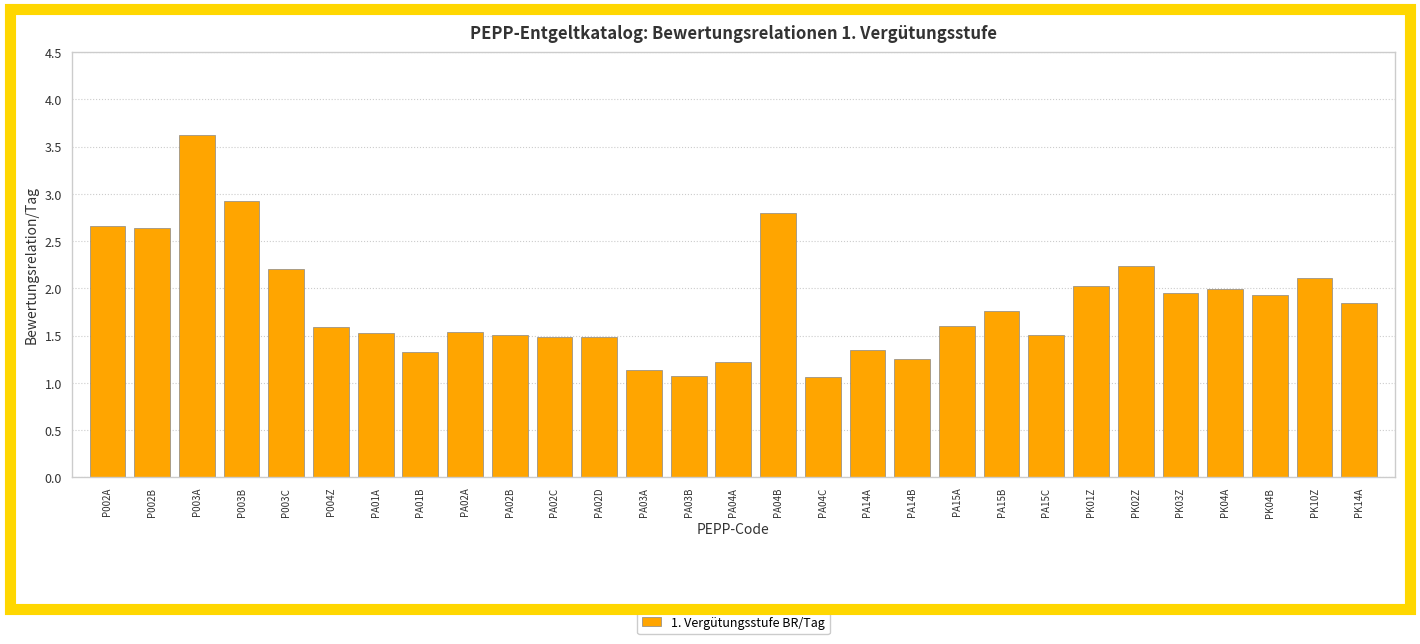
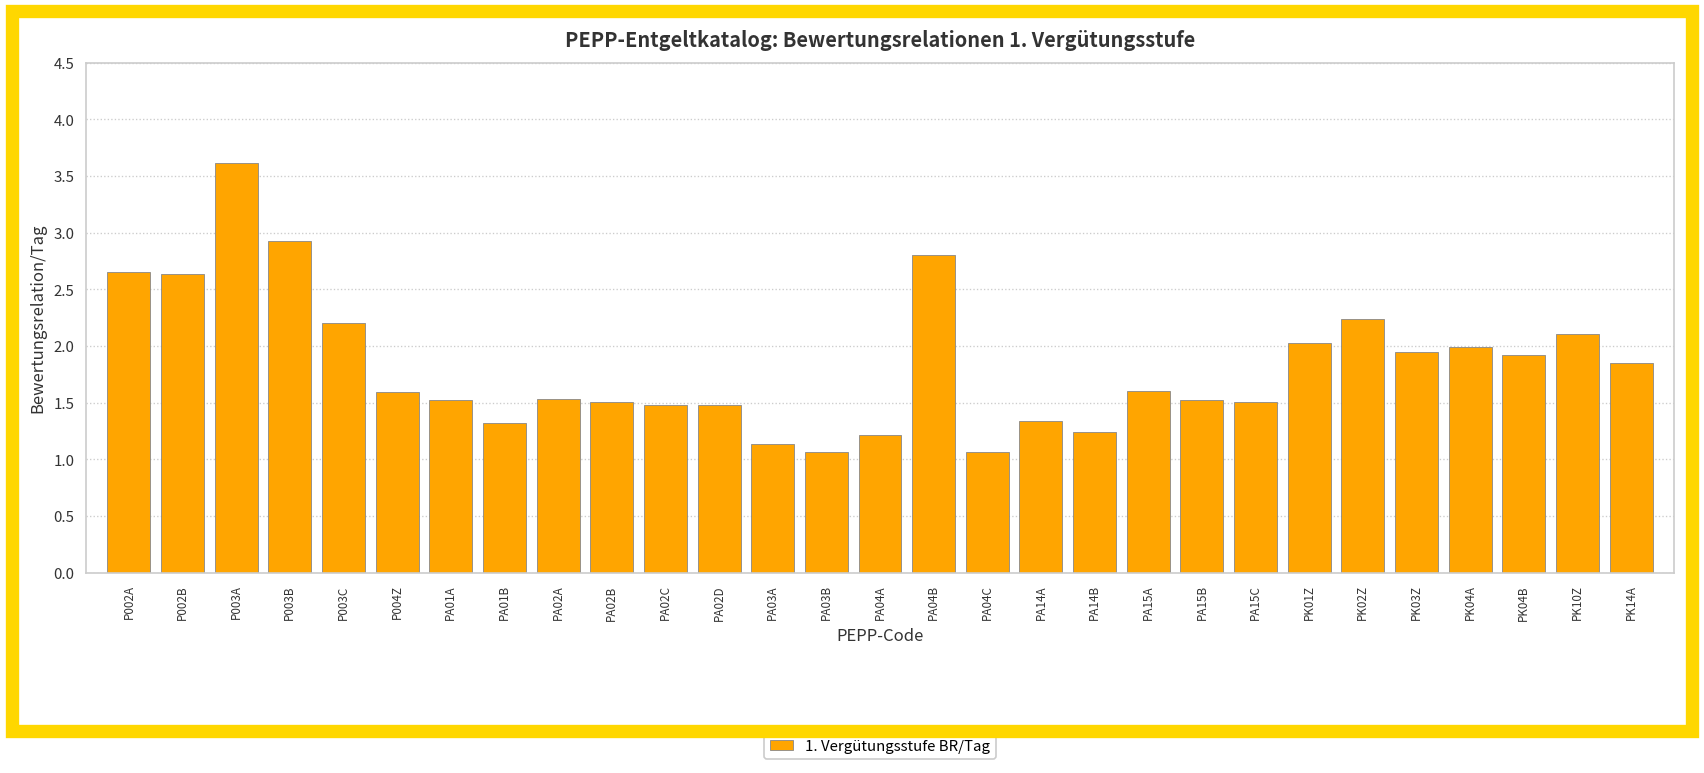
PA15B: 1.8 -> 1.5
